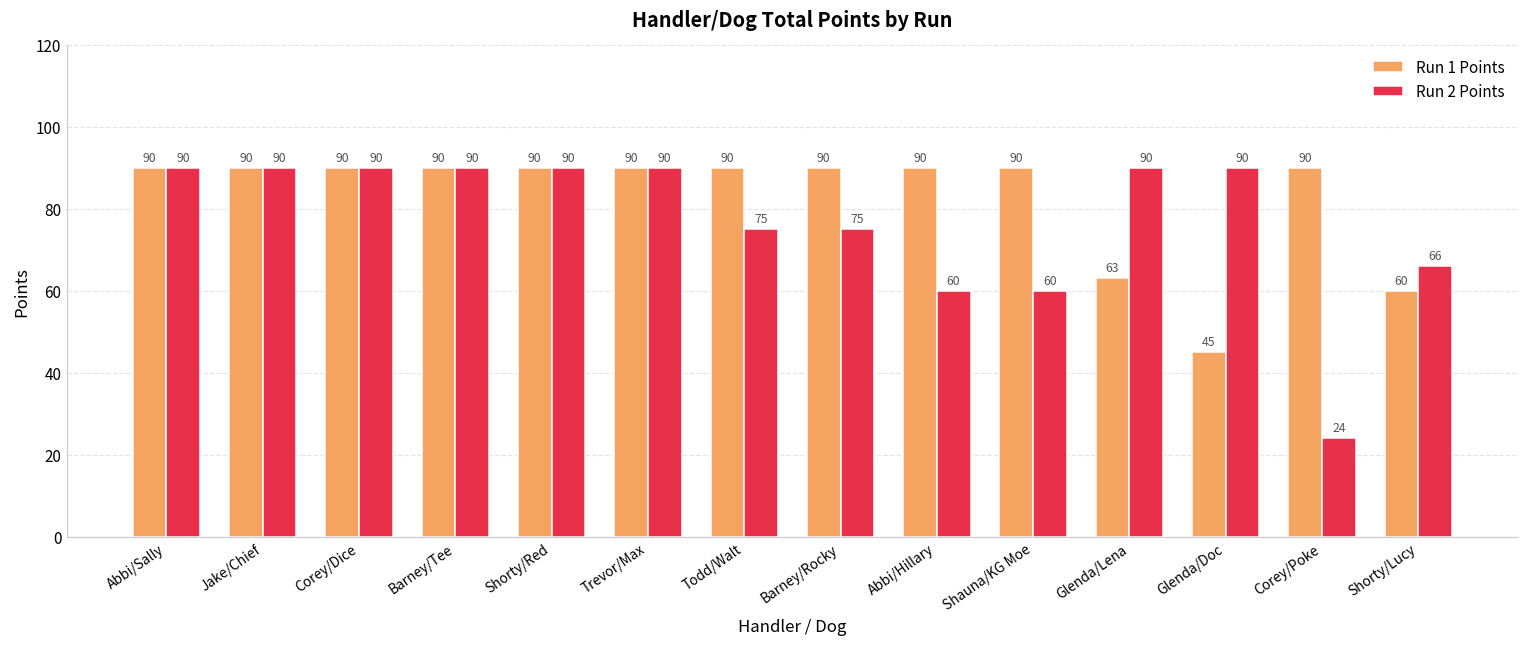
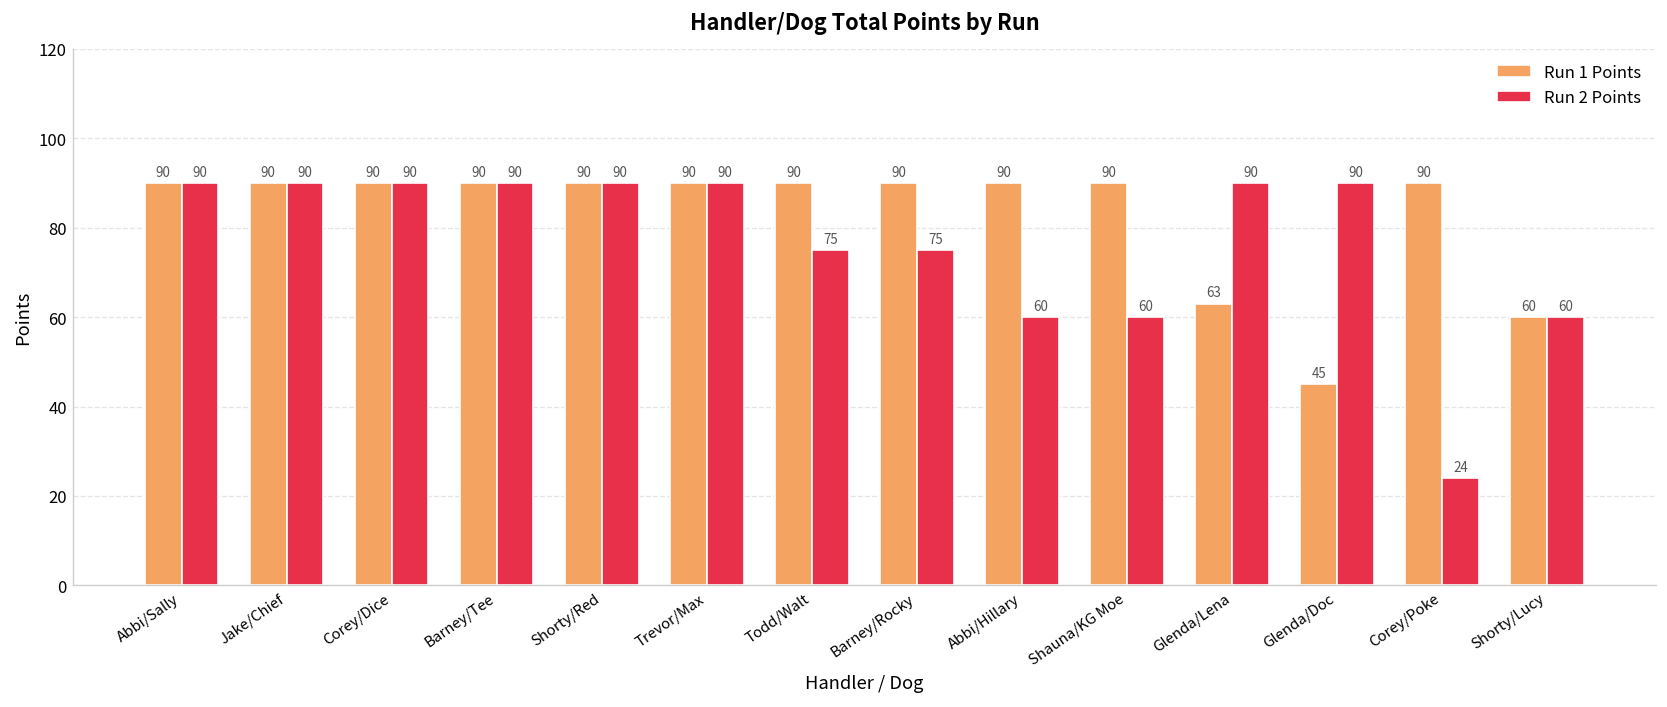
Run 2 Points, Shorty/Lucy: 66 -> 60
